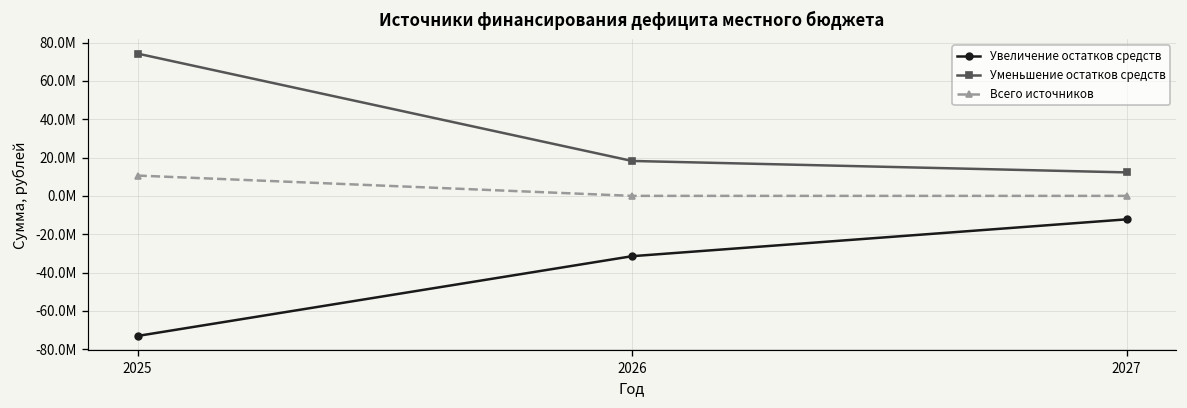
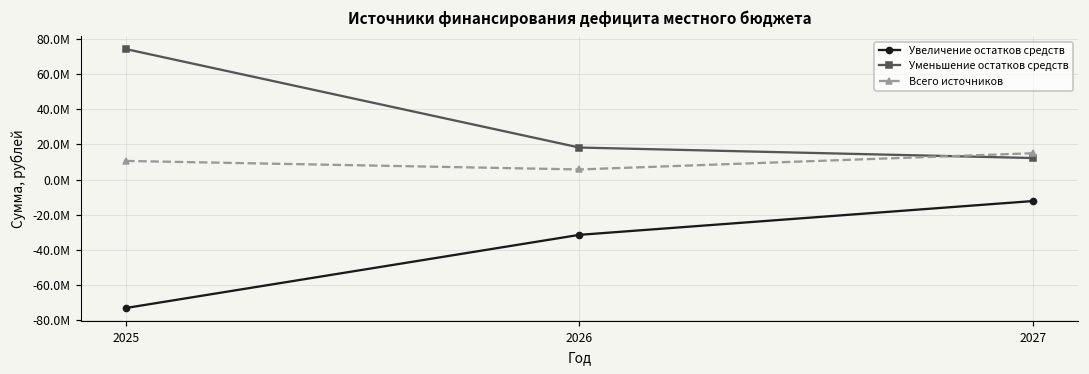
Всего источников, 2026: 0 -> 6000000
Всего источников, 2027: 0 -> 15000000
